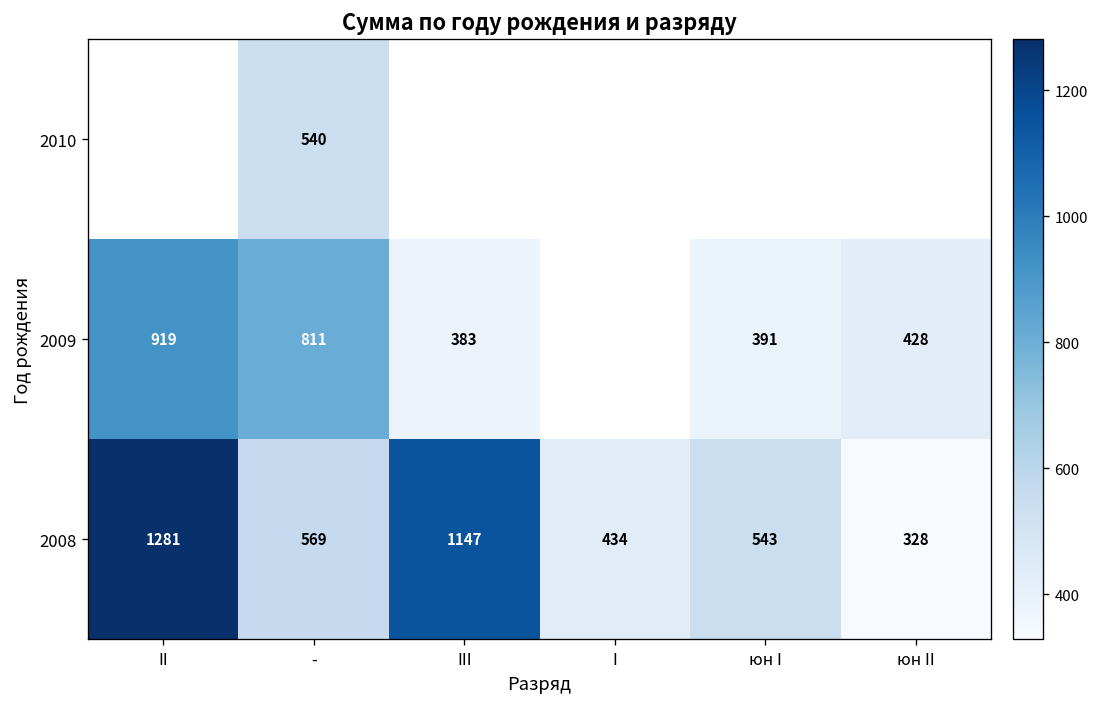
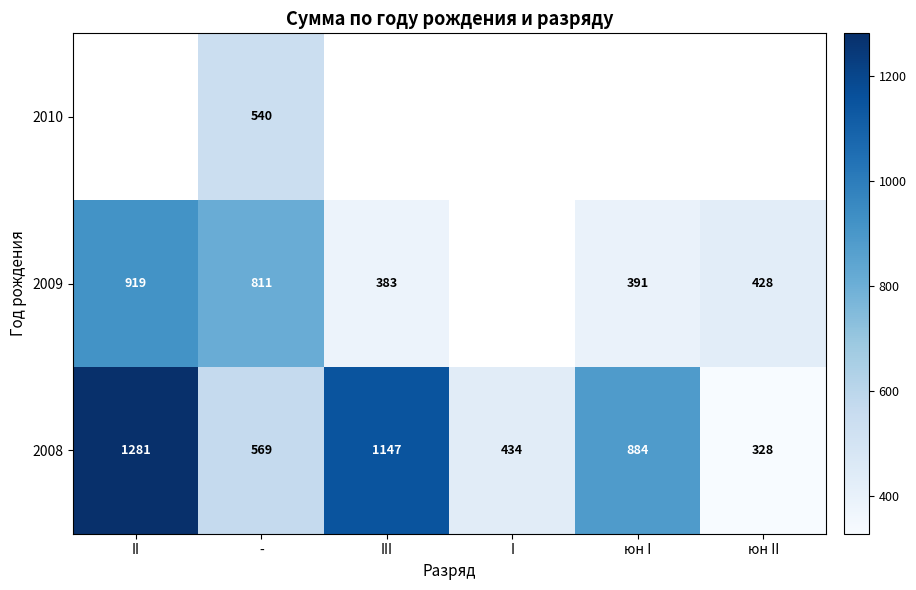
2008, юн I: 543 -> 884
